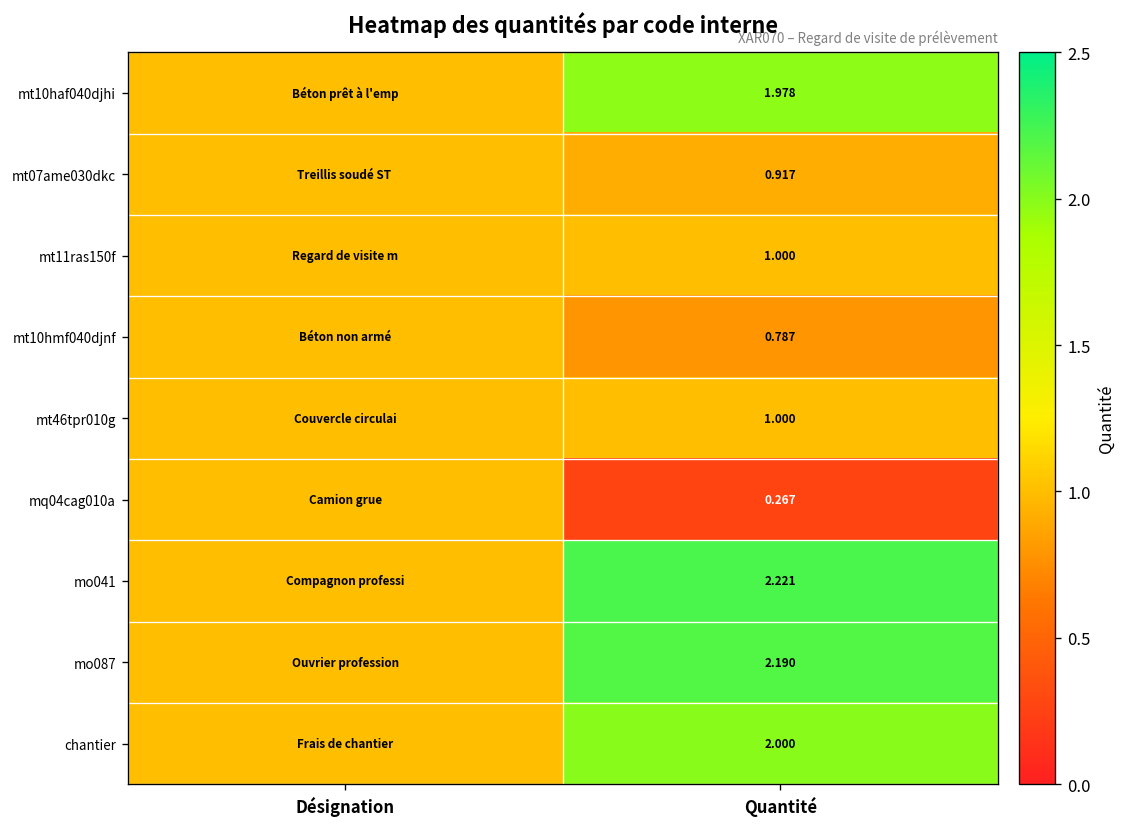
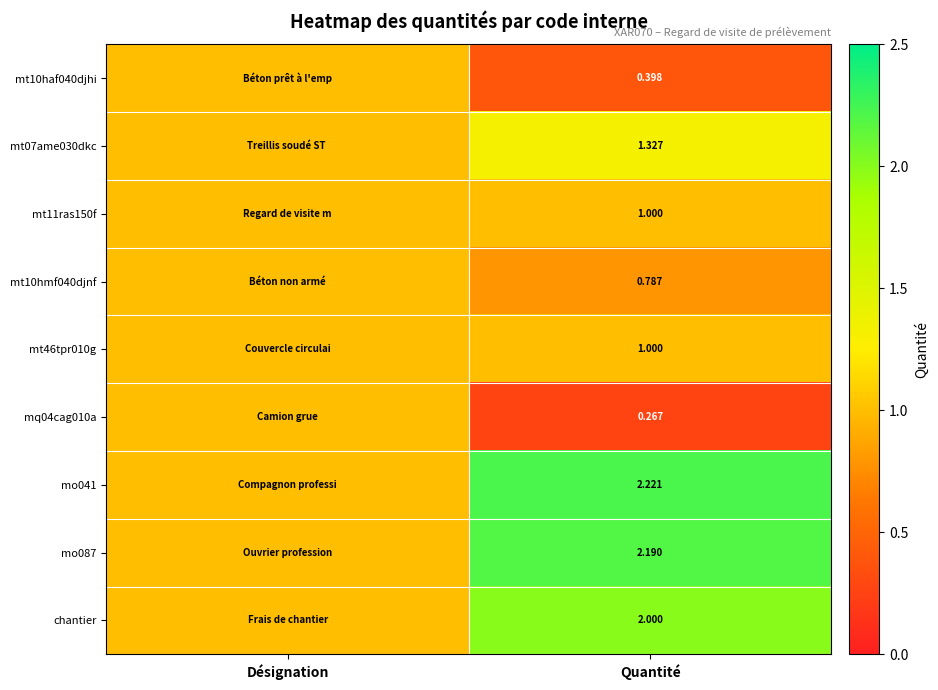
mt10haf040djhi, Quantité: 1.978 -> 0.398
mt07ame030dkc, Quantité: 0.917 -> 1.327
